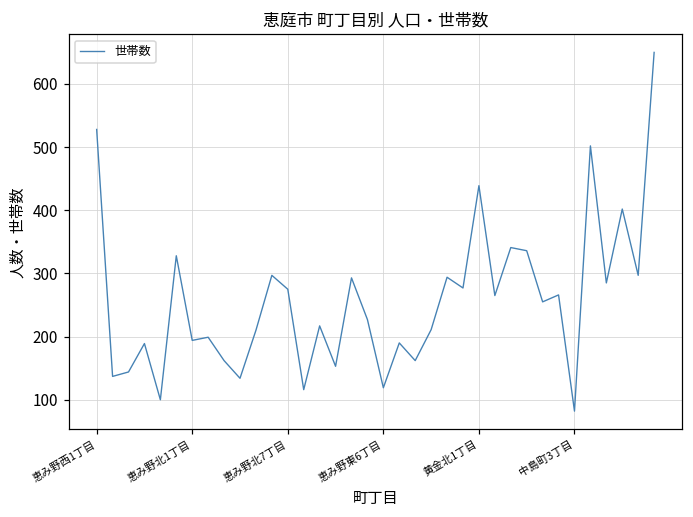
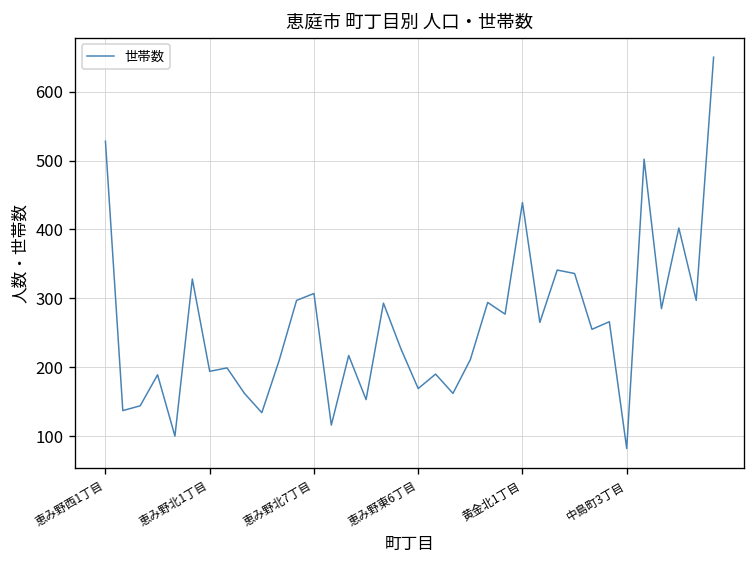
恵み野北7丁目: 280 -> 310
恵み野東6丁目: 120 -> 170
